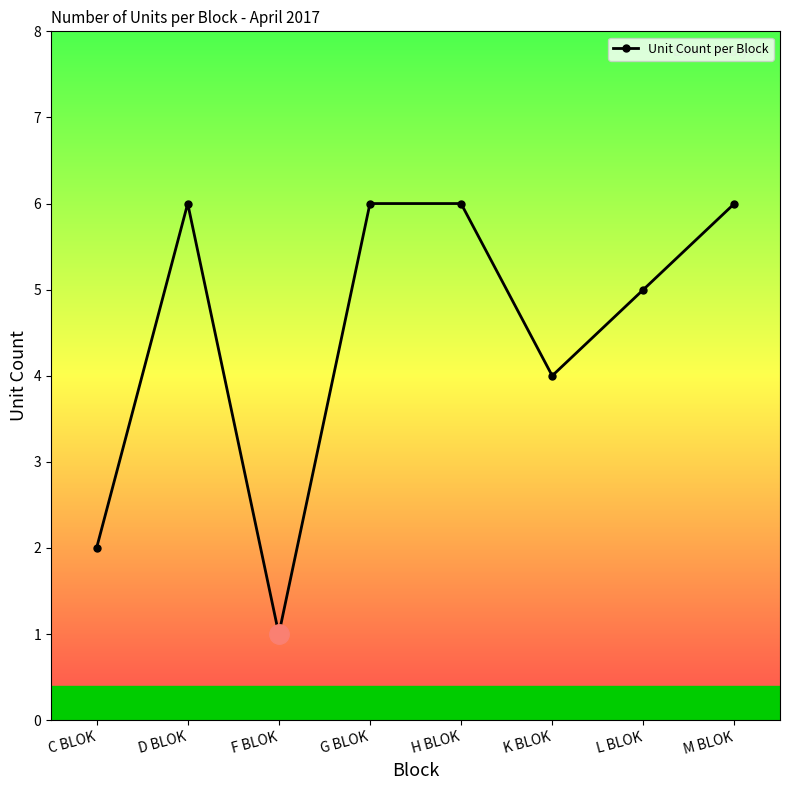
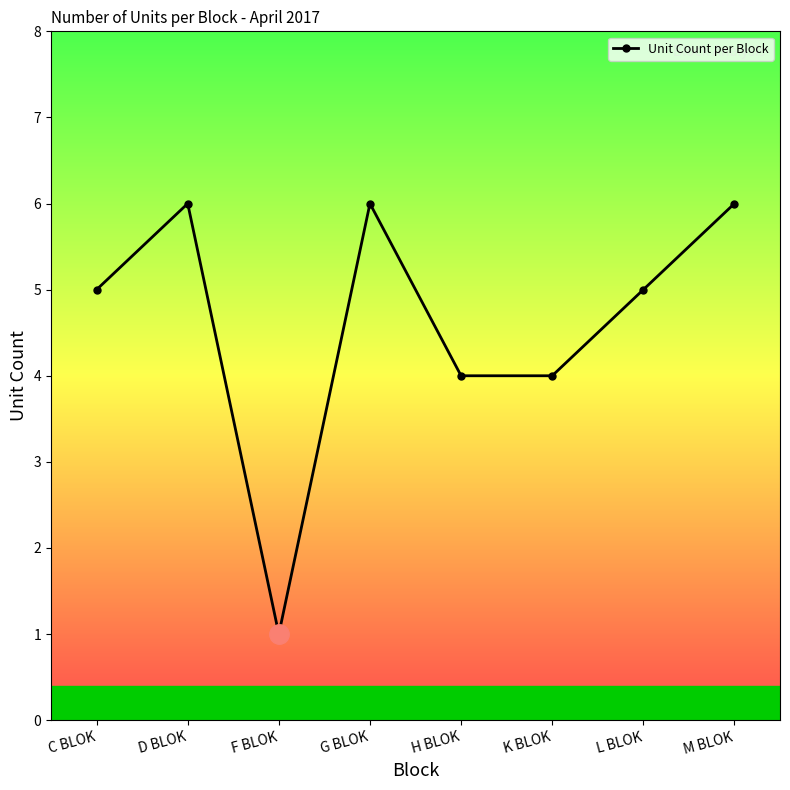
Unit Count per Block, C BLOK: 2 -> 5
Unit Count per Block, H BLOK: 6 -> 4
